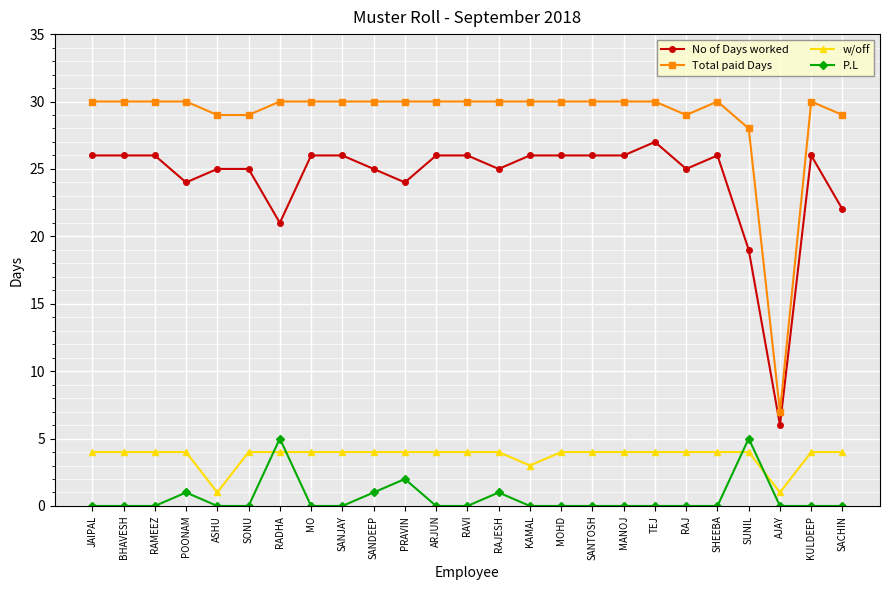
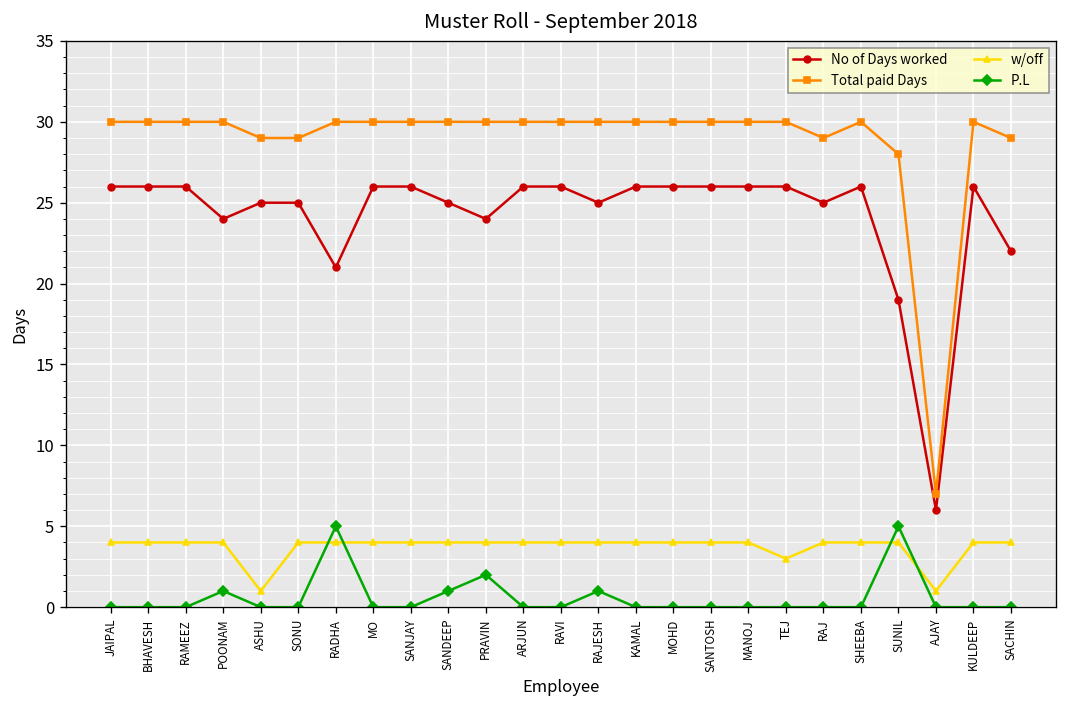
w/off, KAMAL: 3 -> 4
No of Days worked, TEJ: 27 -> 26
w/off, TEJ: 4 -> 3
